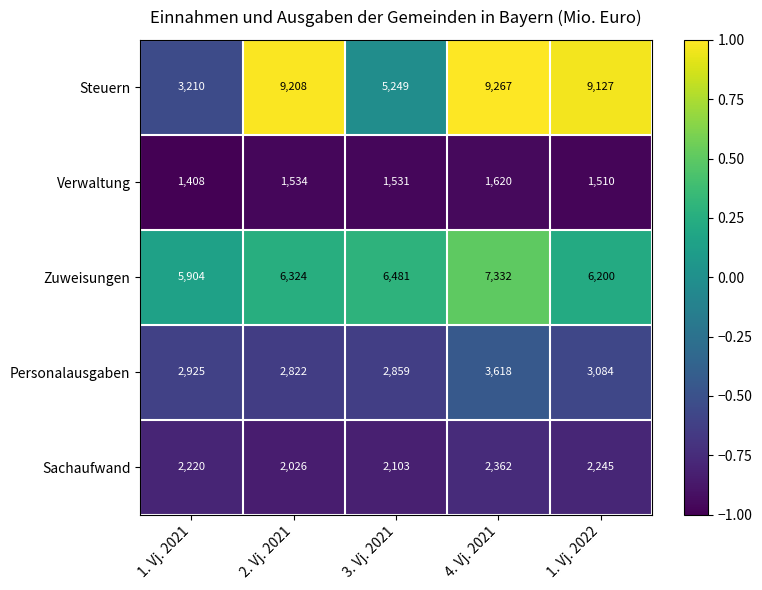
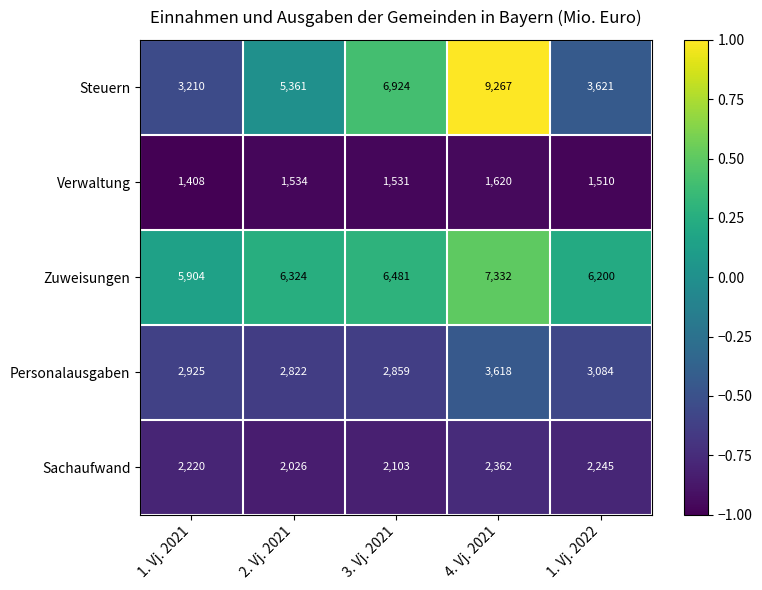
Steuern, 2. Vj. 2021: 9,208 -> 5,361
Steuern, 3. Vj. 2021: 5,249 -> 6,924
Steuern, 1. Vj. 2022: 9,127 -> 3,621
